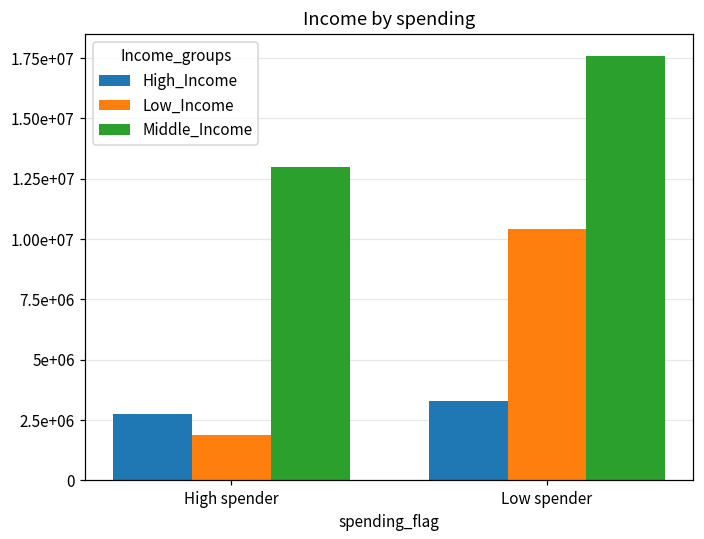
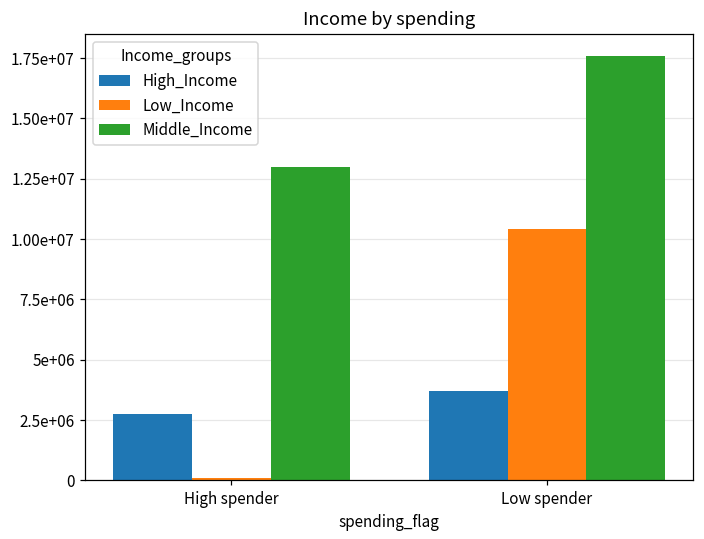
Low_Income, High spender: 1900000 -> 100000
High_Income, Low spender: 3300000 -> 3700000
